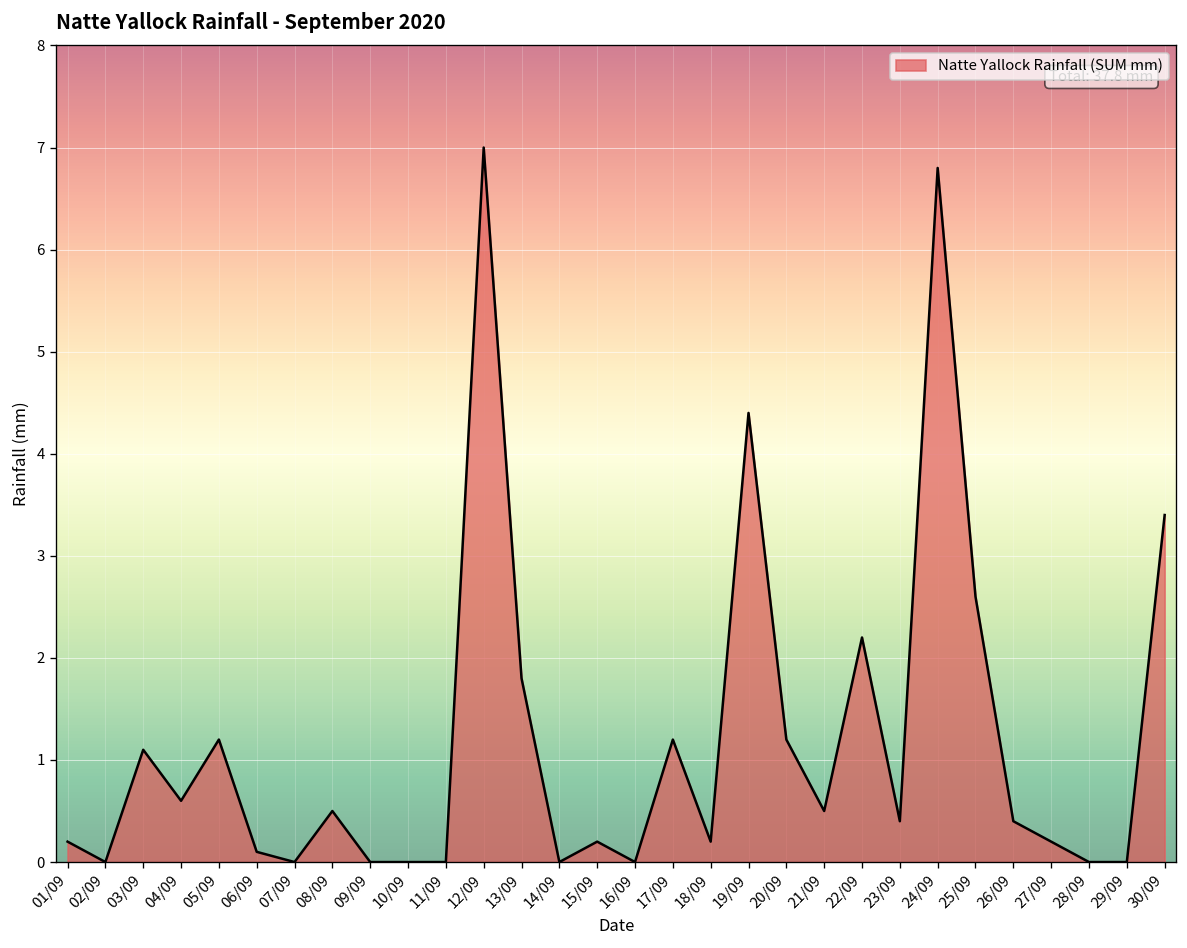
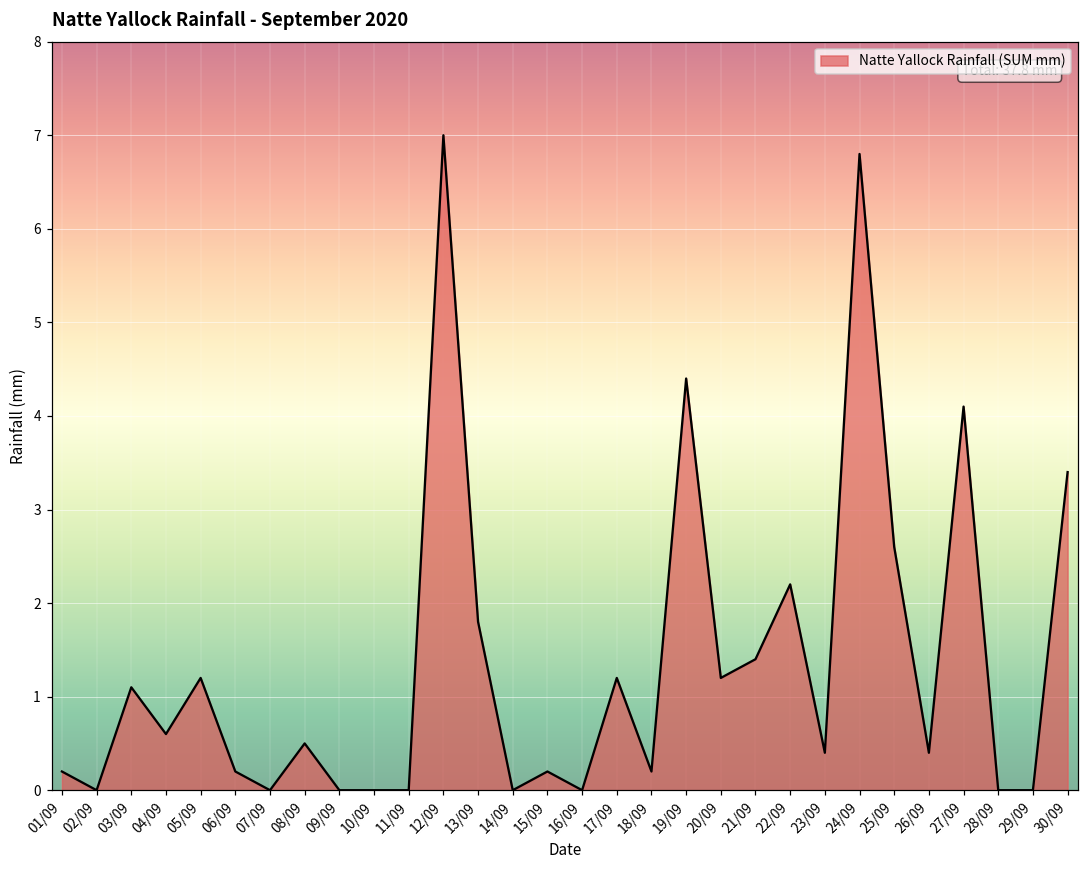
06/09: 0.1 -> 0.2
21/09: 0.5 -> 1.4
27/09: 0.2 -> 4.1
